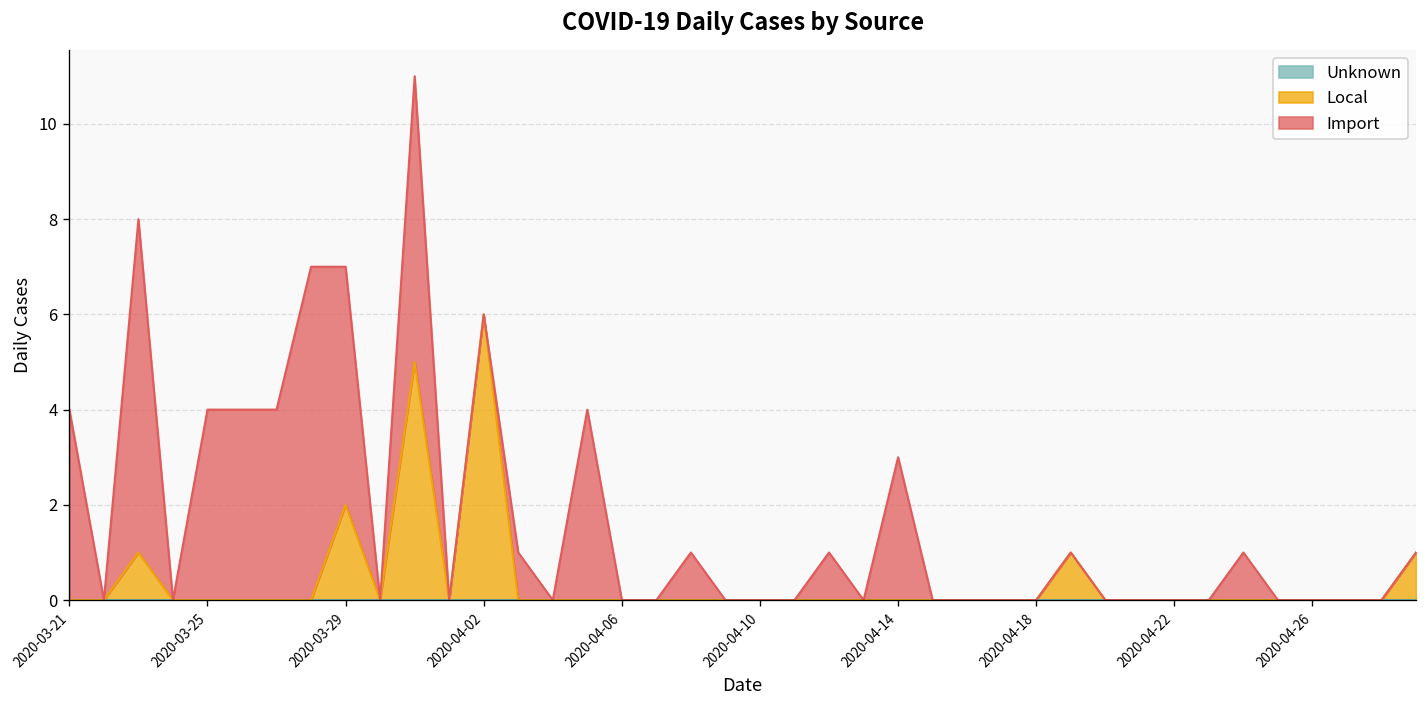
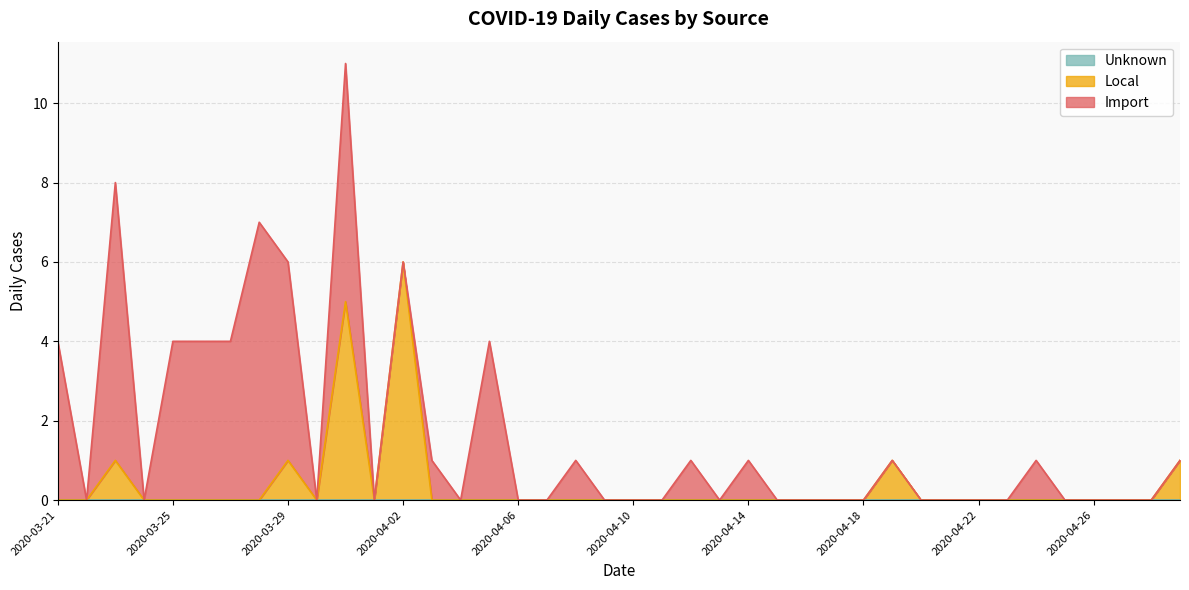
Local, 2020-03-29: 2 -> 1
Import, 2020-04-14: 3 -> 1
